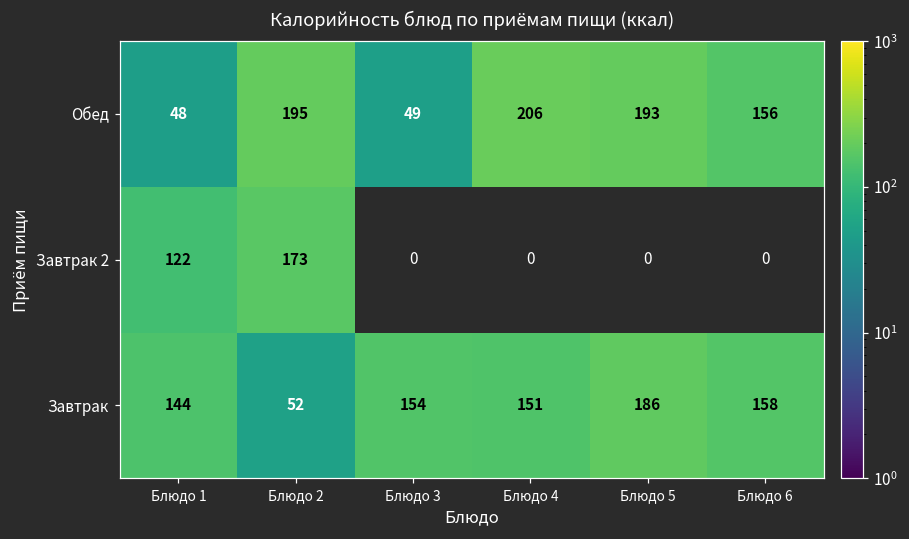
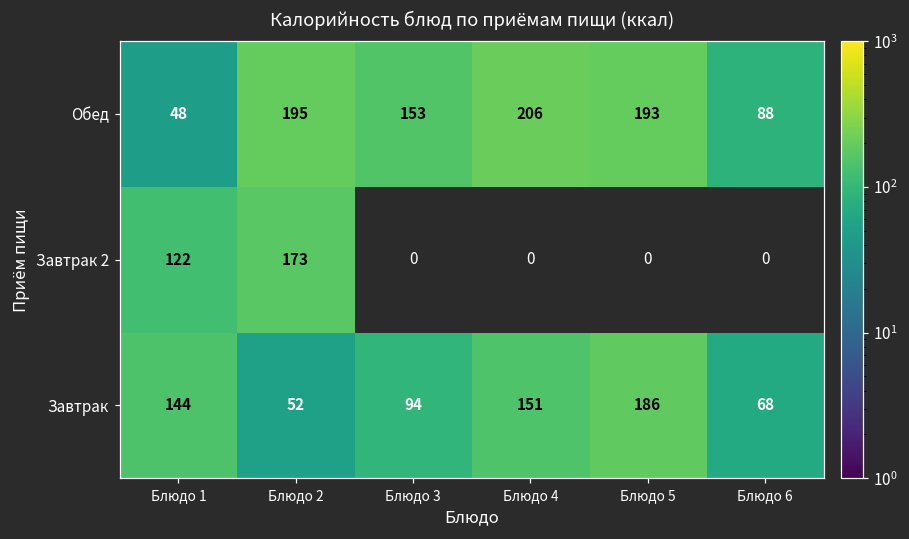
Обед, Блюдо 3: 49 -> 153
Обед, Блюдо 6: 156 -> 88
Завтрак, Блюдо 3: 154 -> 94
Завтрак, Блюдо 6: 158 -> 68
